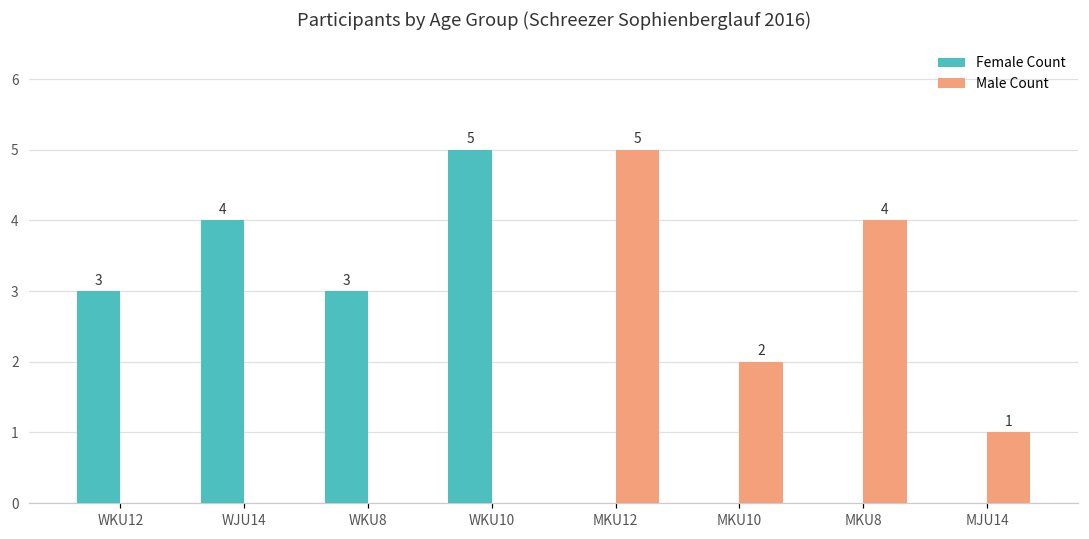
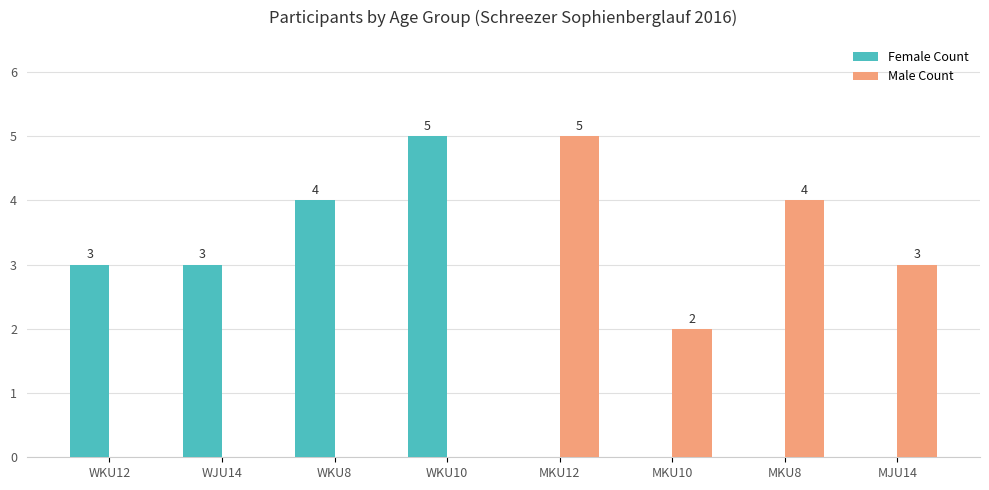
Female Count, WJU14: 4 -> 3
Female Count, WKU8: 3 -> 4
Male Count, MJU14: 1 -> 3
